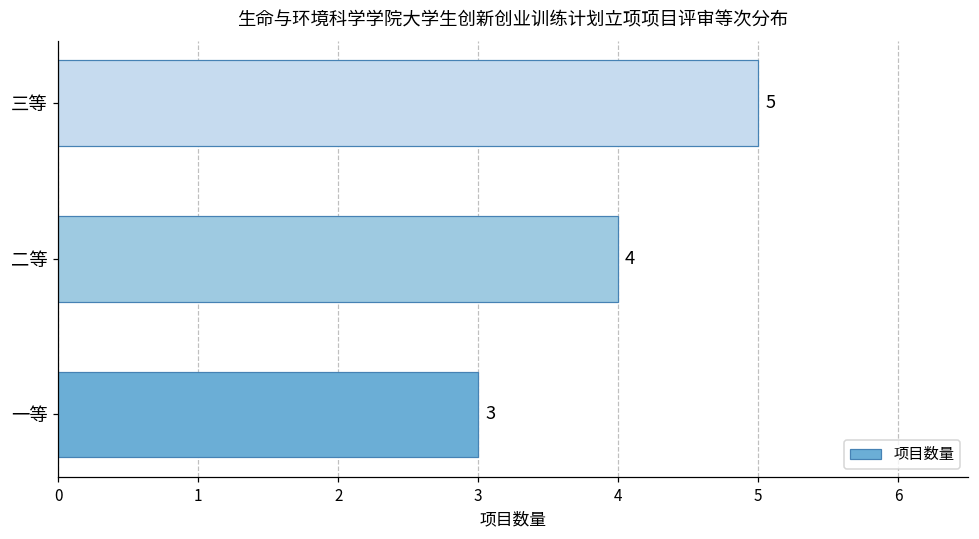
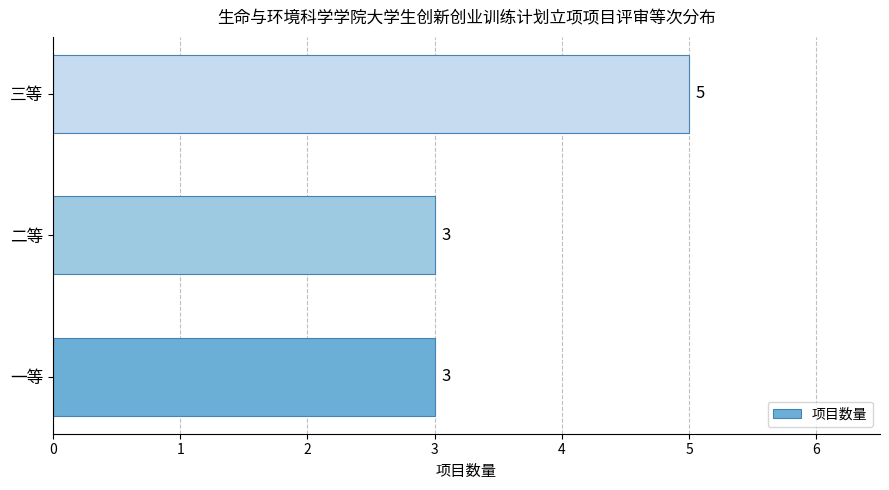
二等: 4 -> 3
